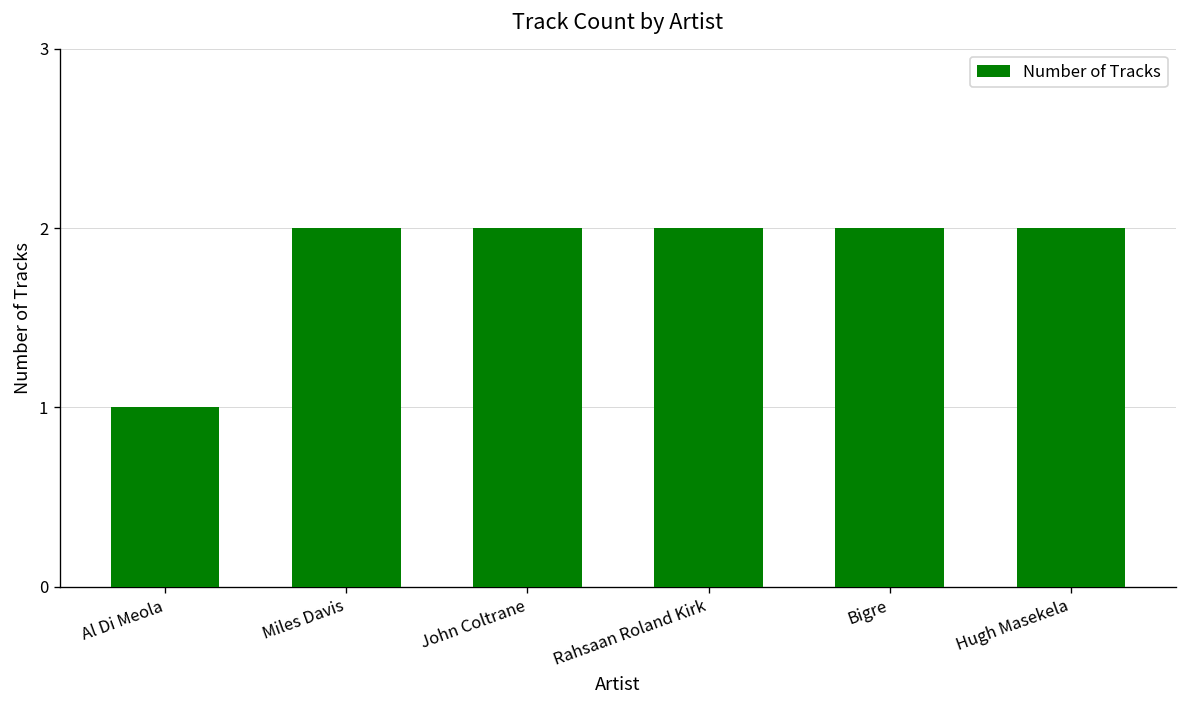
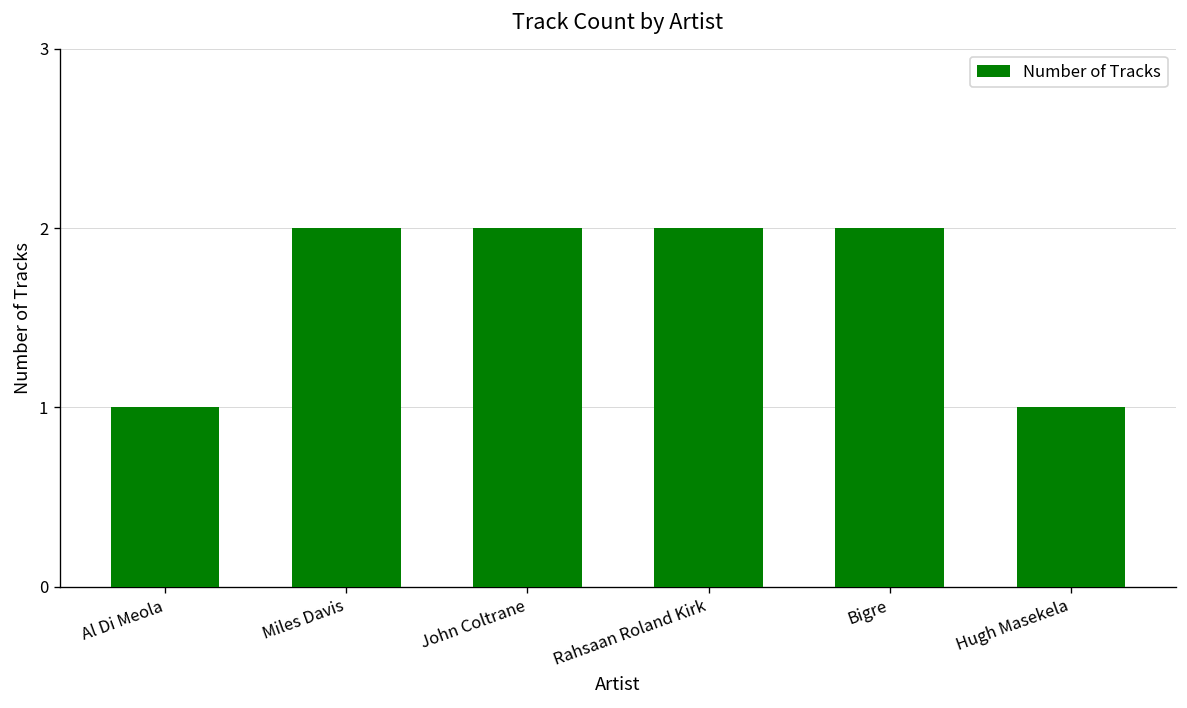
Hugh Masekela: 2 -> 1
